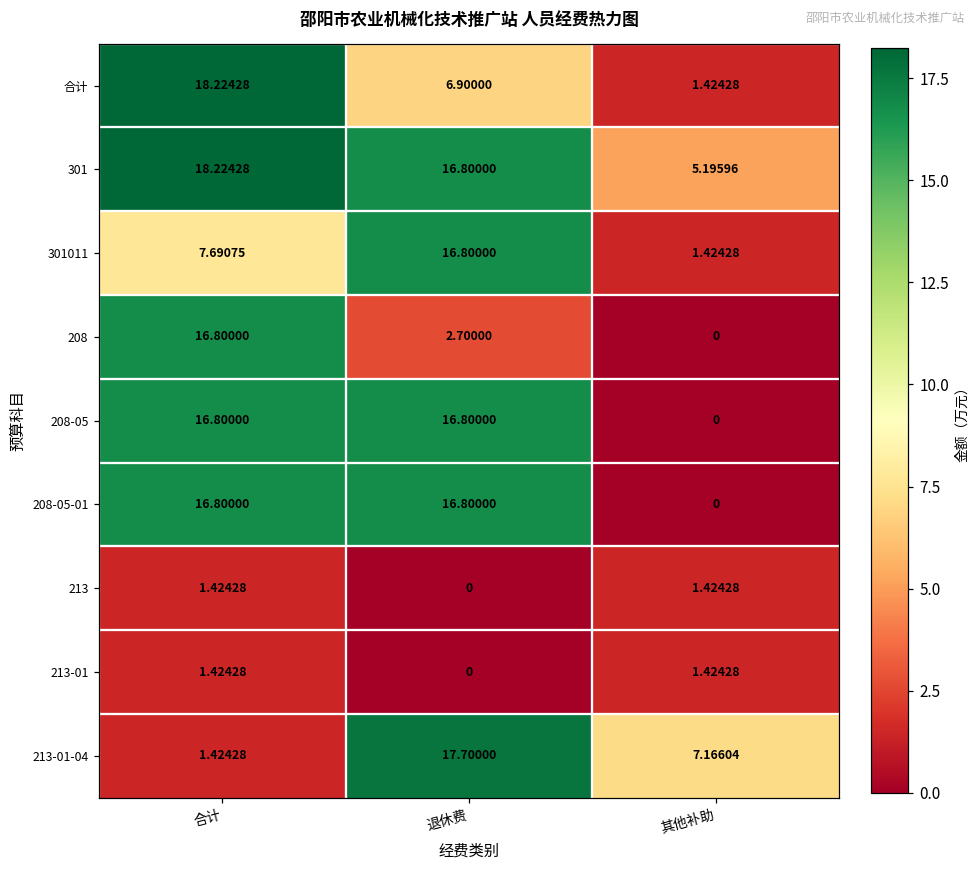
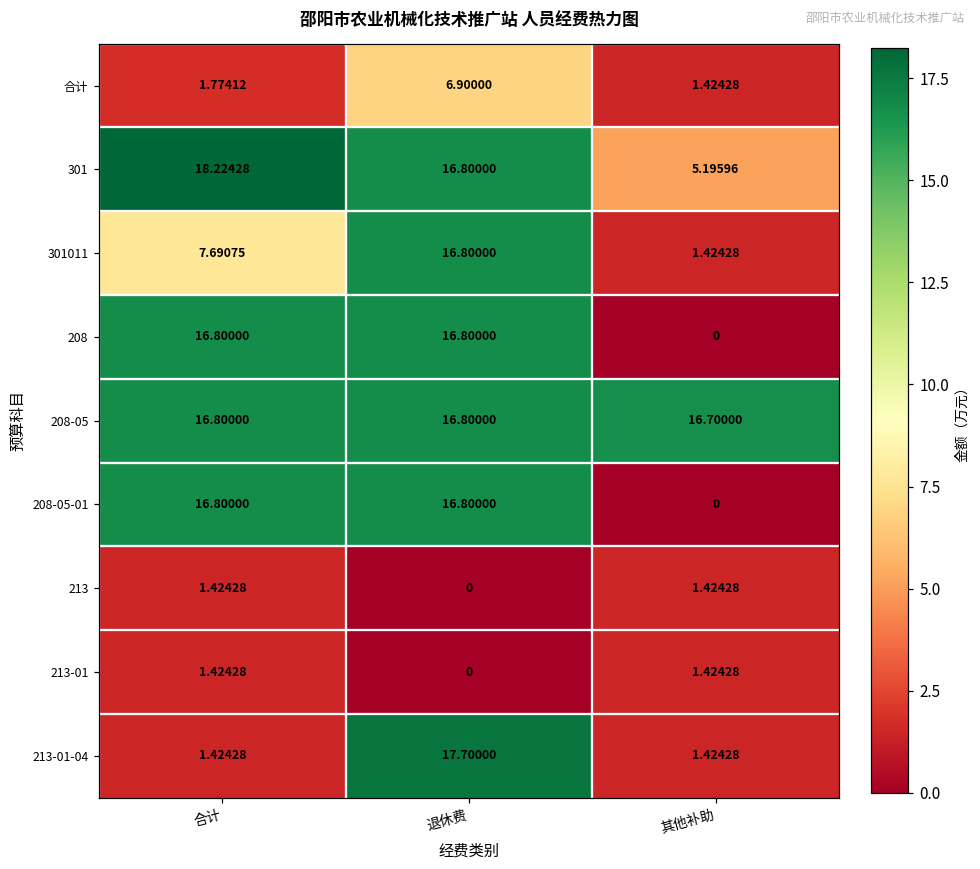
合计, 合计: 18.22428 -> 1.77412
208, 退休费: 2.70000 -> 16.80000
208-05, 其他补助: 0 -> 16.70000
213-01-04, 其他补助: 7.16604 -> 1.42428
